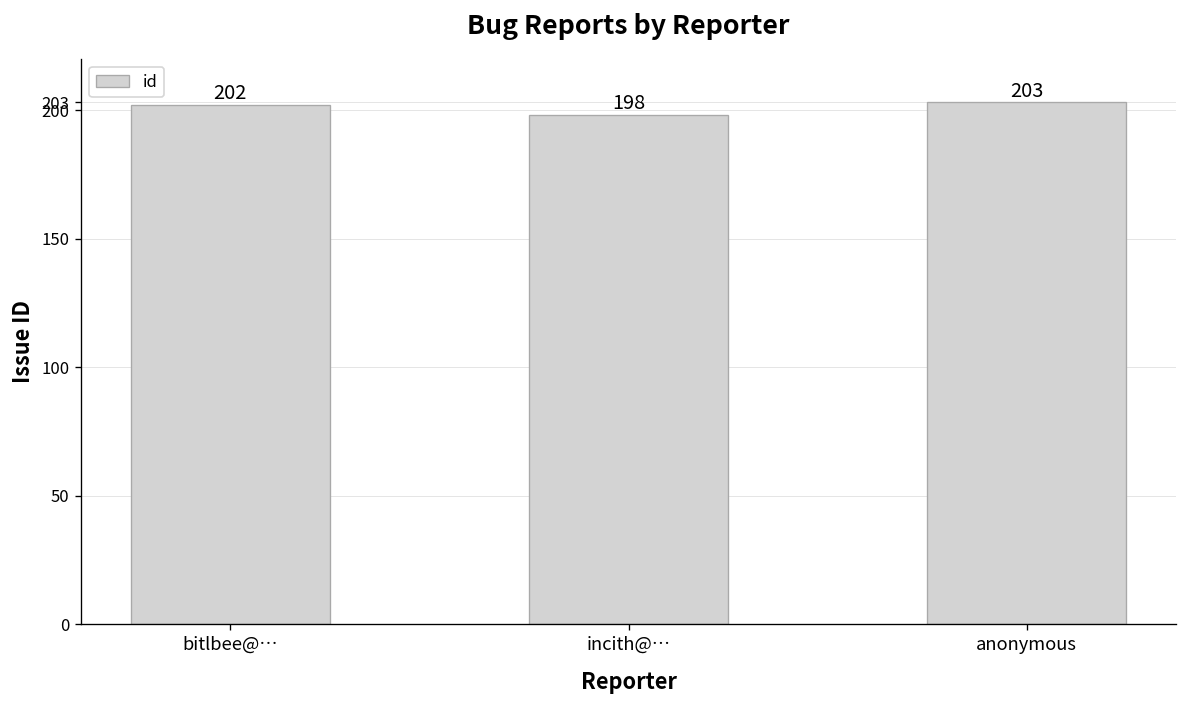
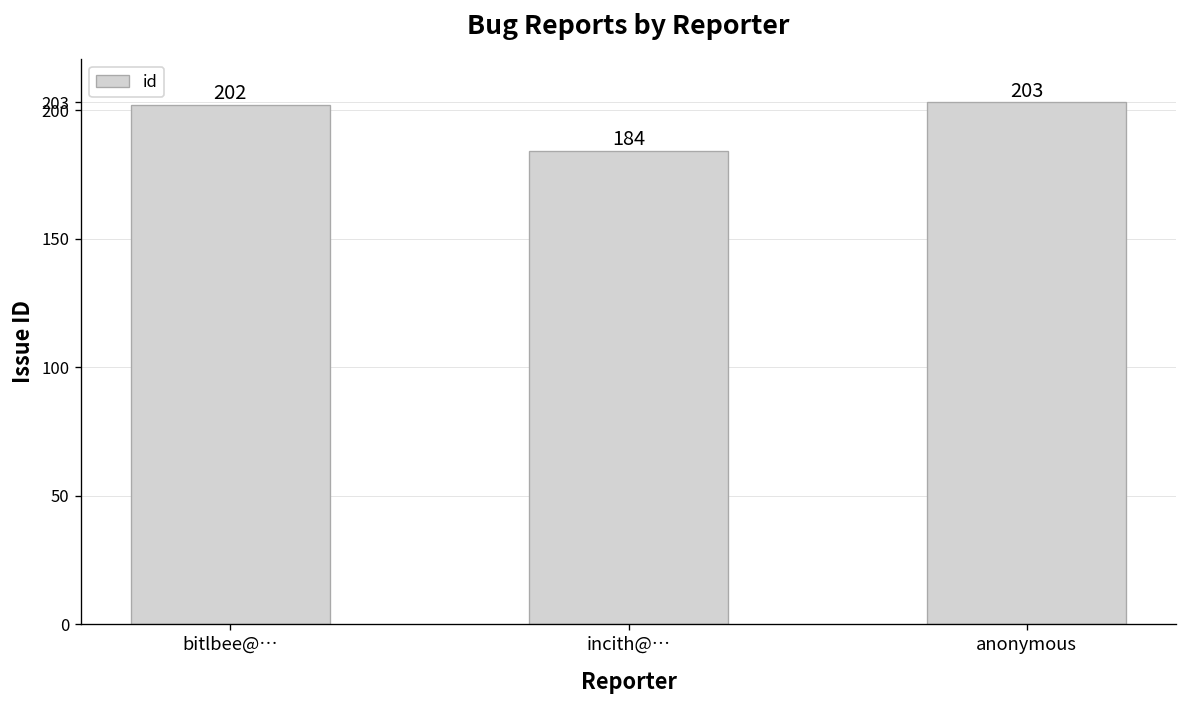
incith@…: 198 -> 184
